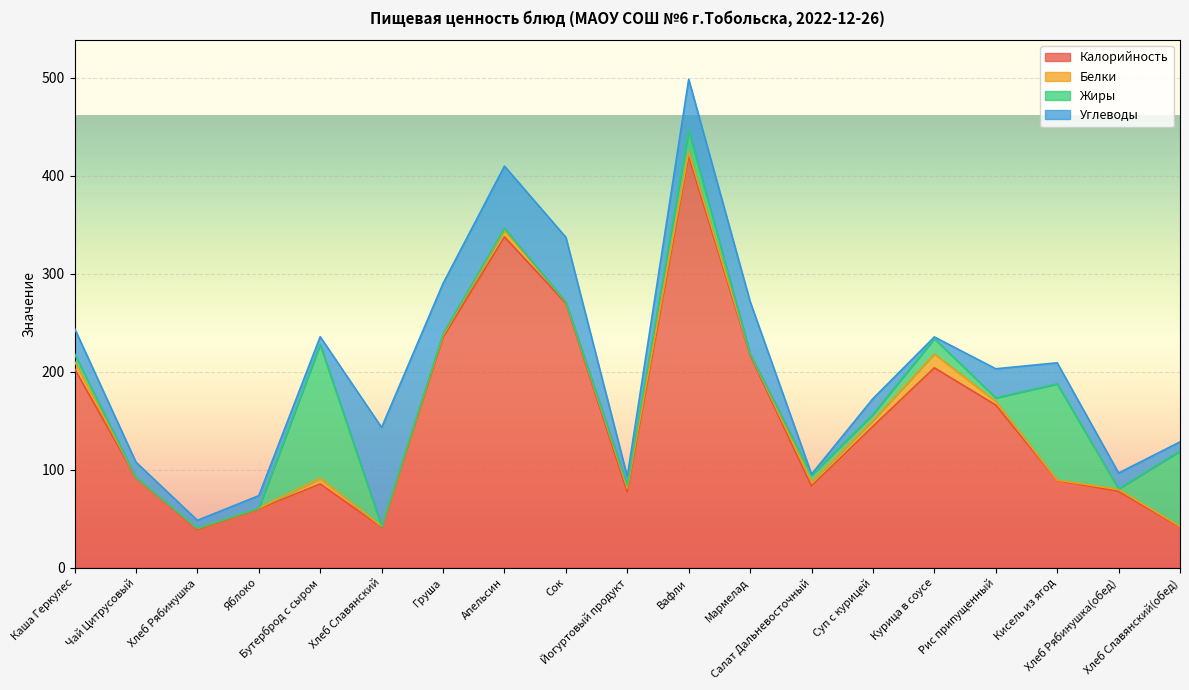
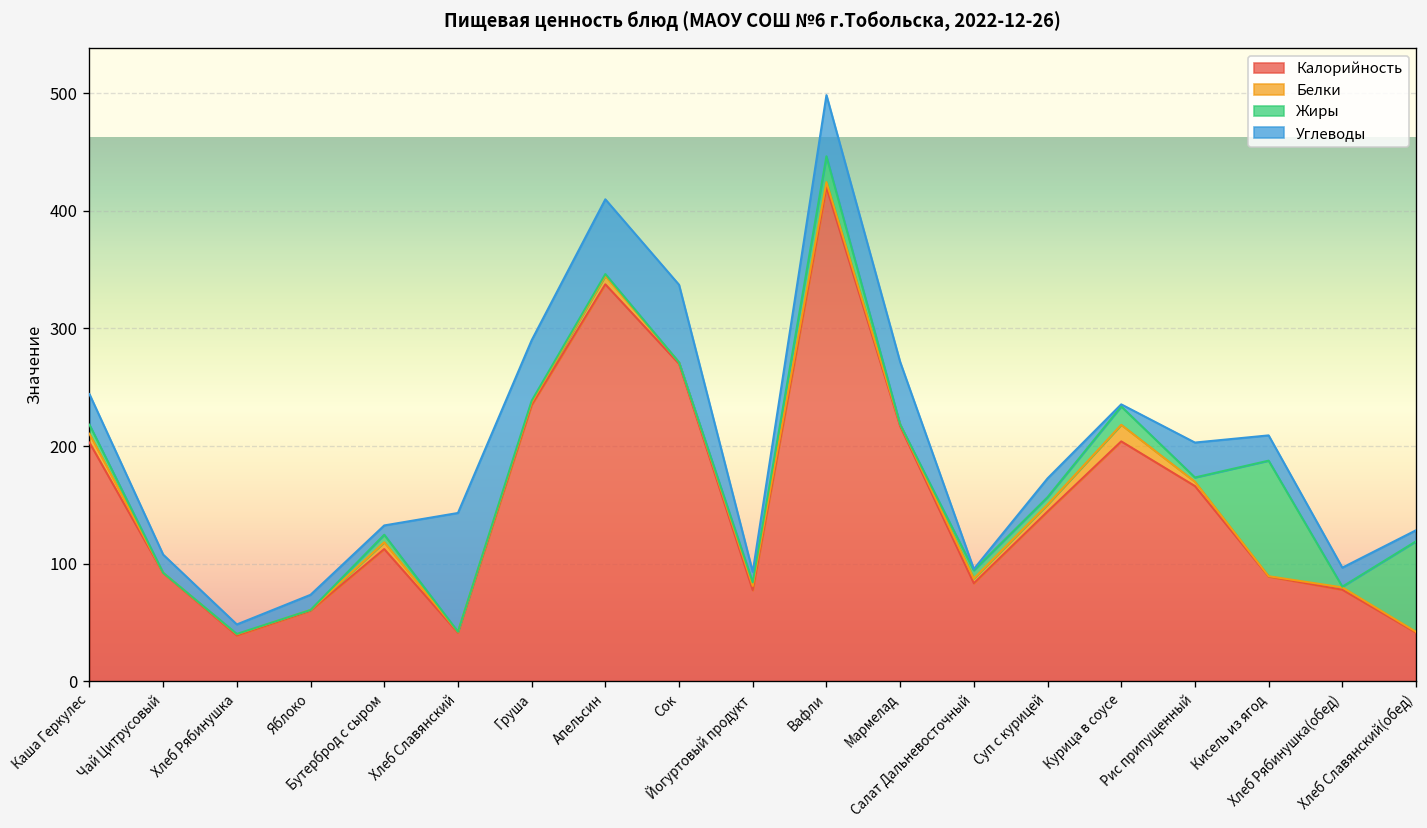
Калорийность, Бутерброд с сыром: 90 -> 110
Жиры, Бутерброд с сыром: 140 -> 10
